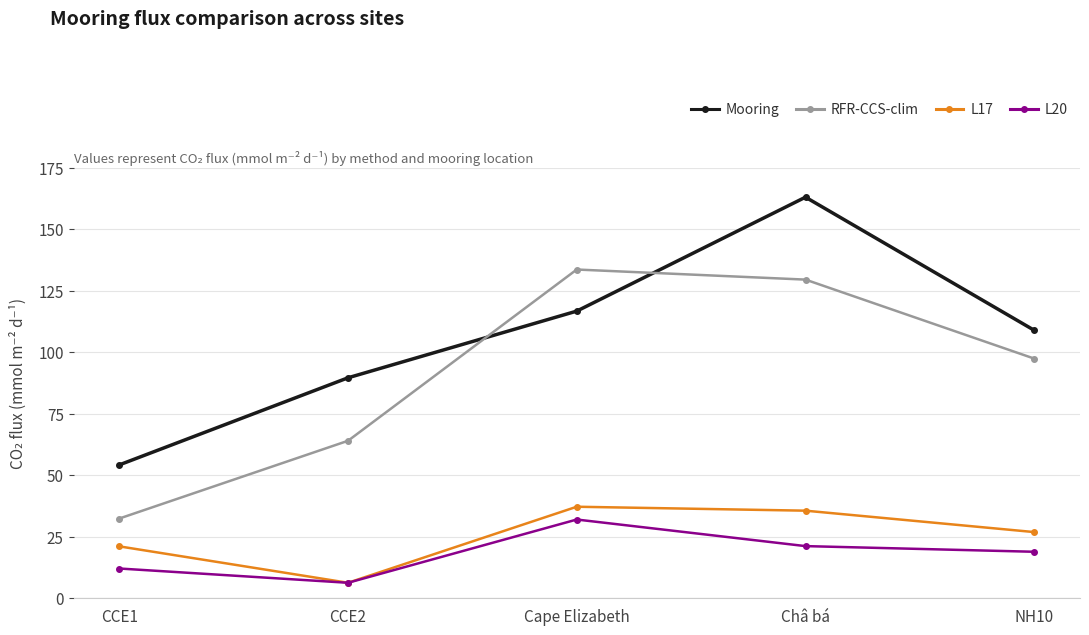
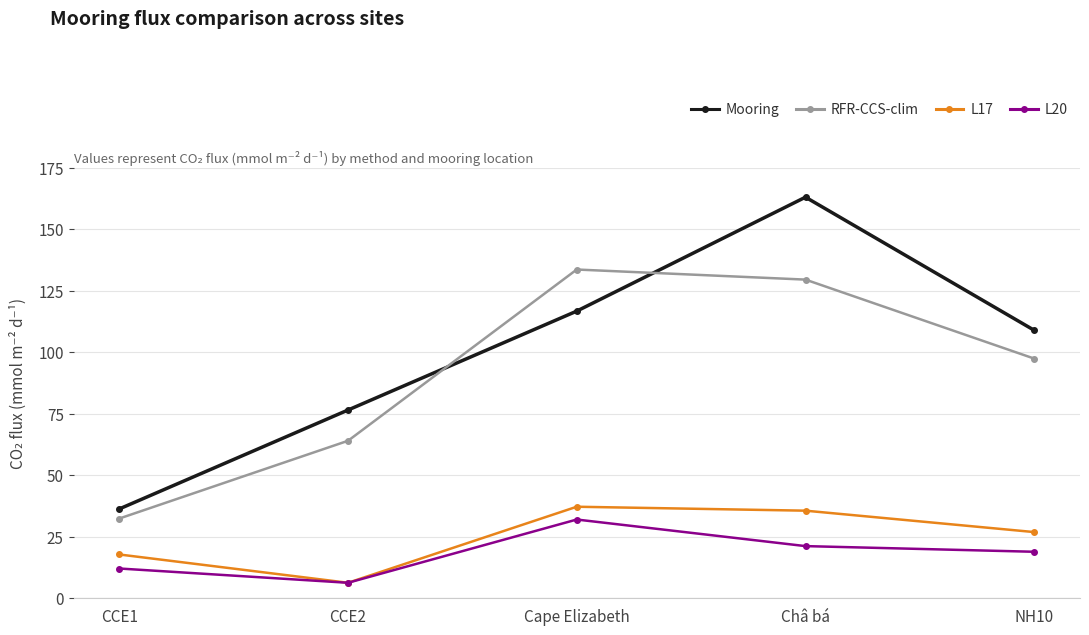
Mooring, CCE1: 54 -> 36
L17, CCE1: 21 -> 18
Mooring, CCE2: 90 -> 77
